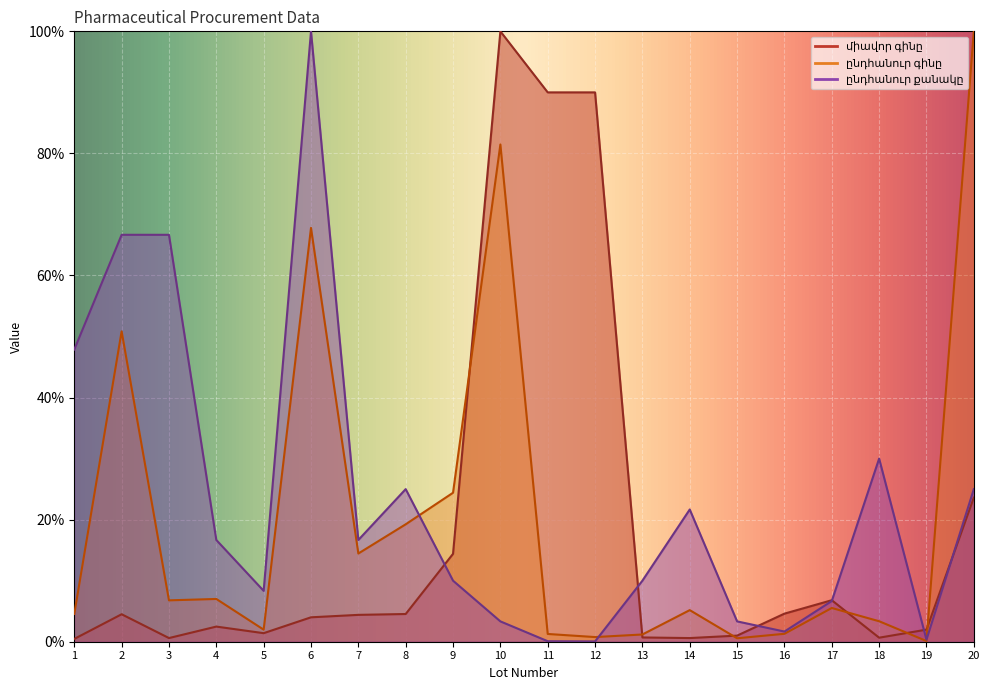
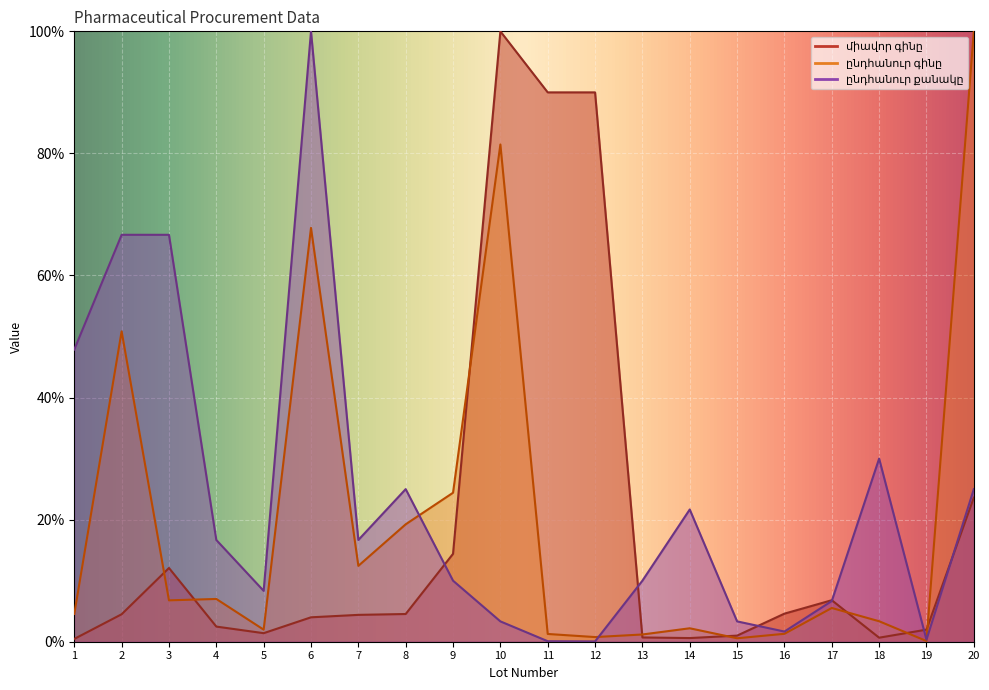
միավոր գինը, 3: 1% -> 12%
ընդհանուր գինը, 7: 14% -> 12%
ընդհանուր գինը, 14: 5% -> 2%
